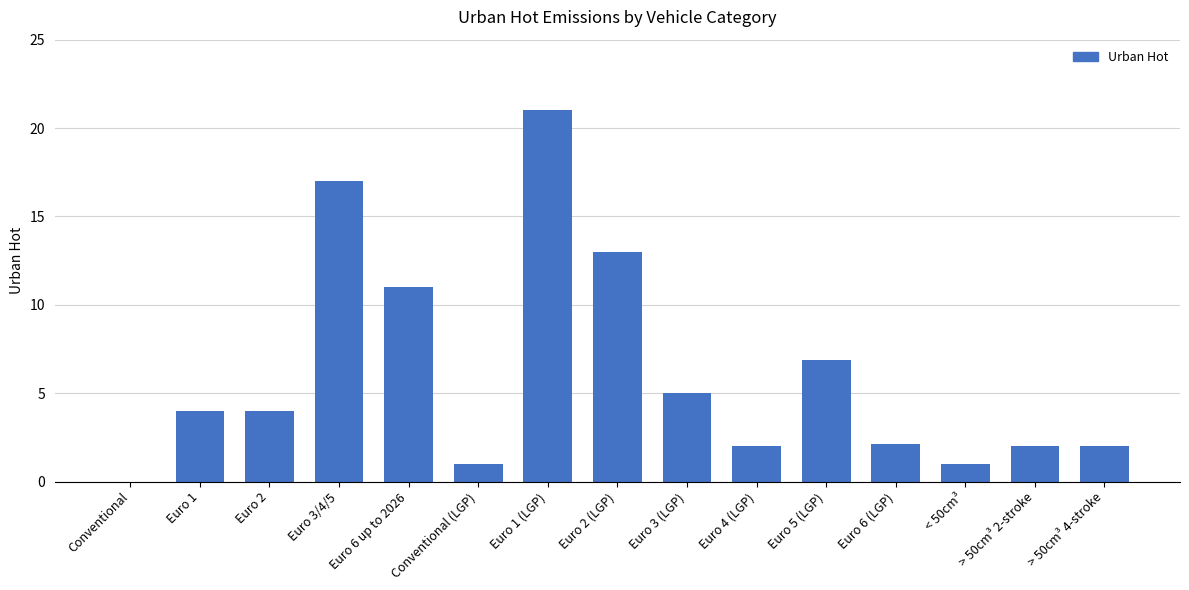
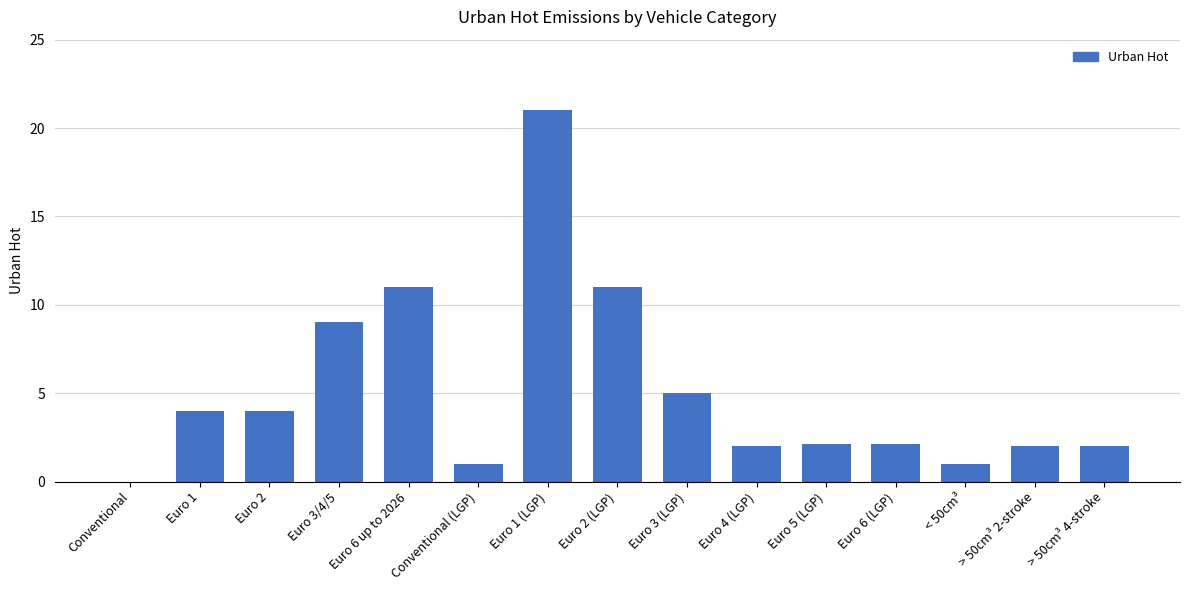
Euro 3/4/5: 17 -> 9
Euro 2 (LGP): 13 -> 11
Euro 5 (LGP): 6.9 -> 2.1
